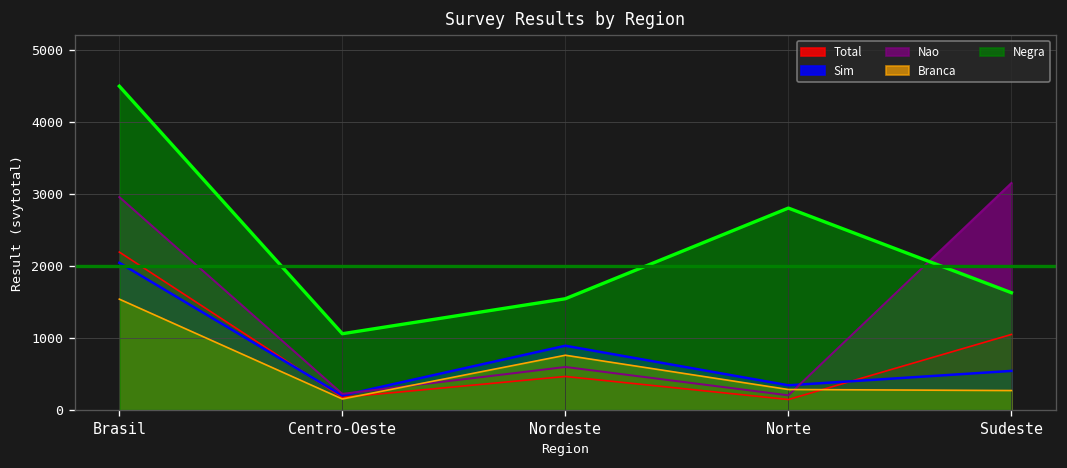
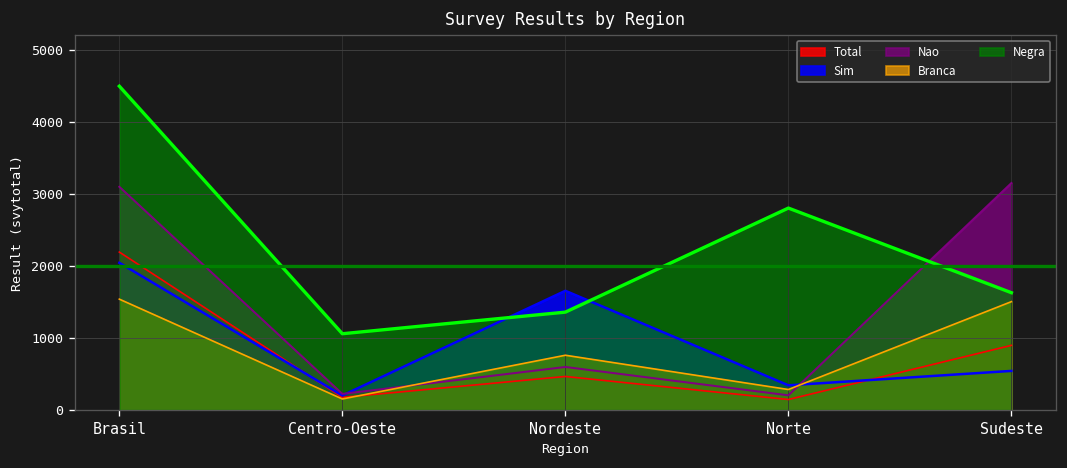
Nao, Brasil: 3000 -> 3100
Sim, Nordeste: 900 -> 1700
Negra, Nordeste: 1500 -> 1400
Total, Sudeste: 1000 -> 900
Branca, Sudeste: 300 -> 1500
